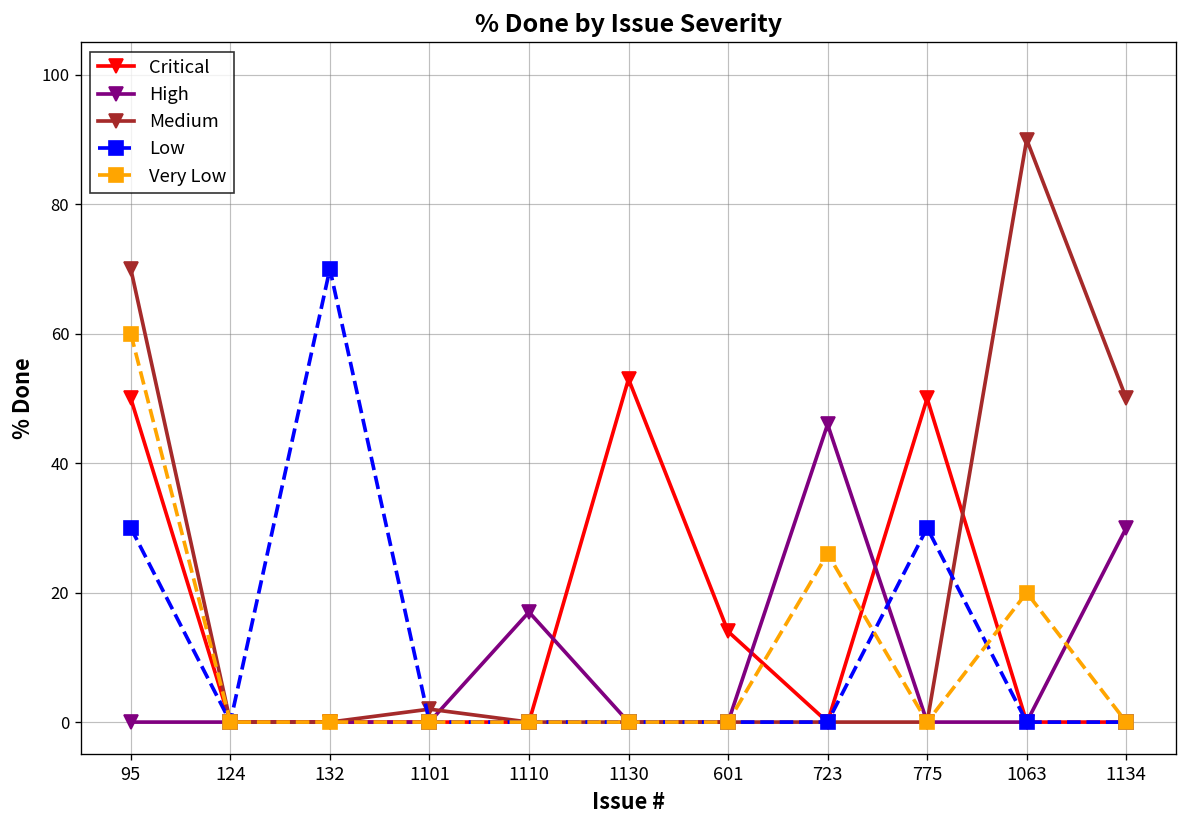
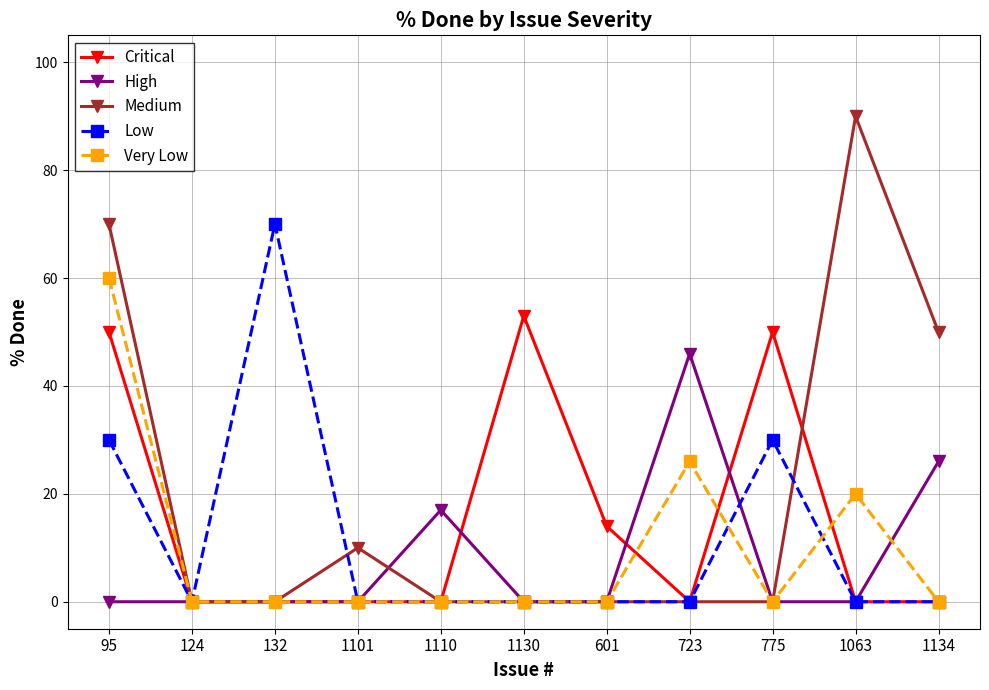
Medium, 1101: 2 -> 10
High, 1134: 30 -> 26
